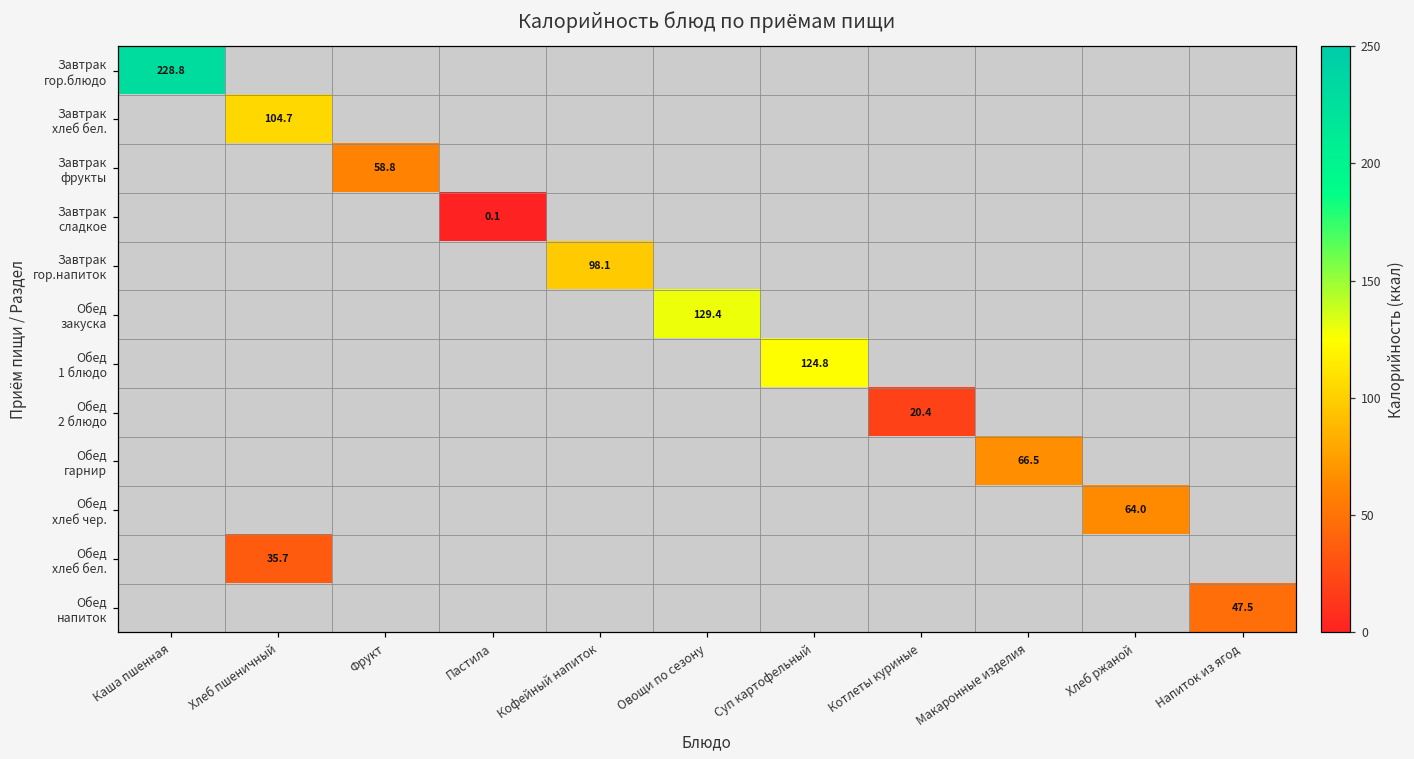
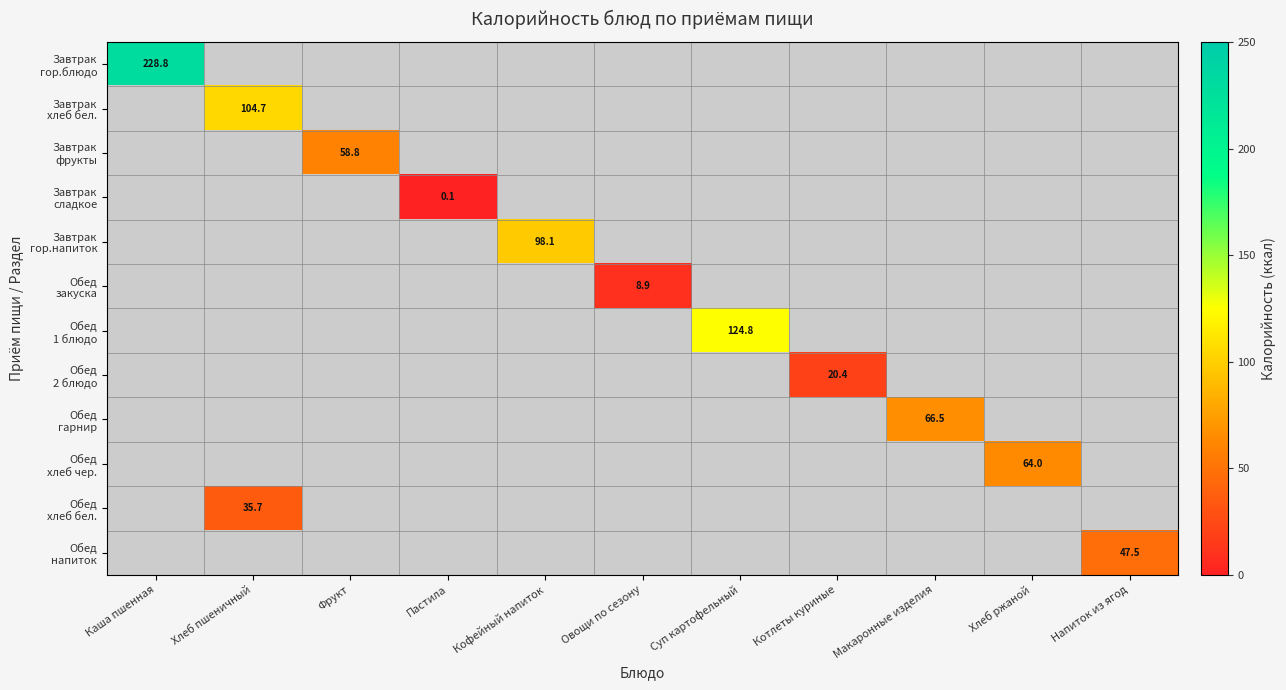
Обед закуска, Овощи по сезону: 129.4 -> 8.9
